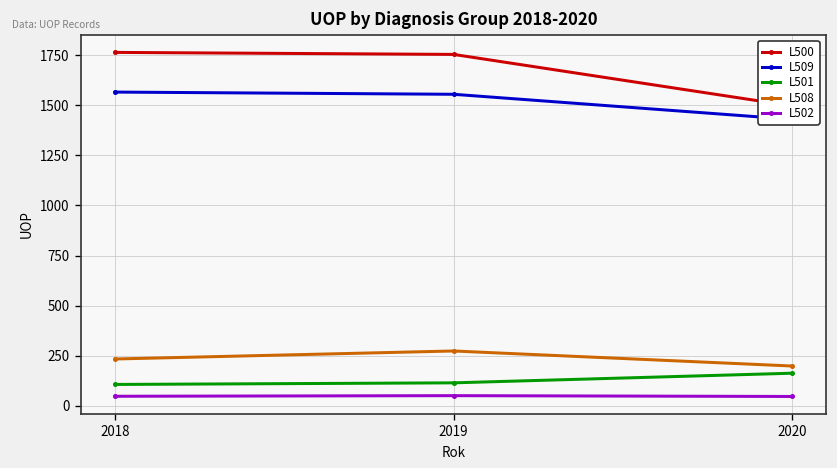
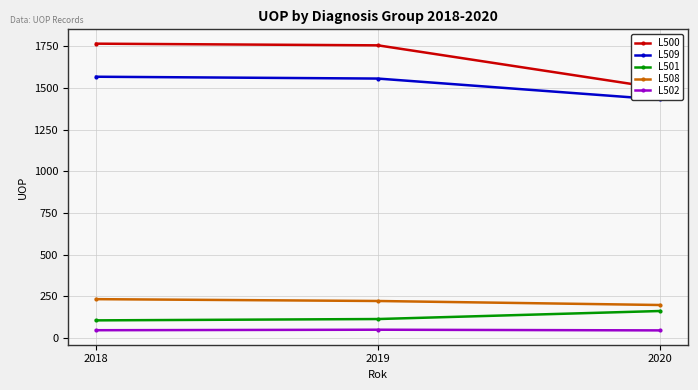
L508, 2019: 270 -> 220
